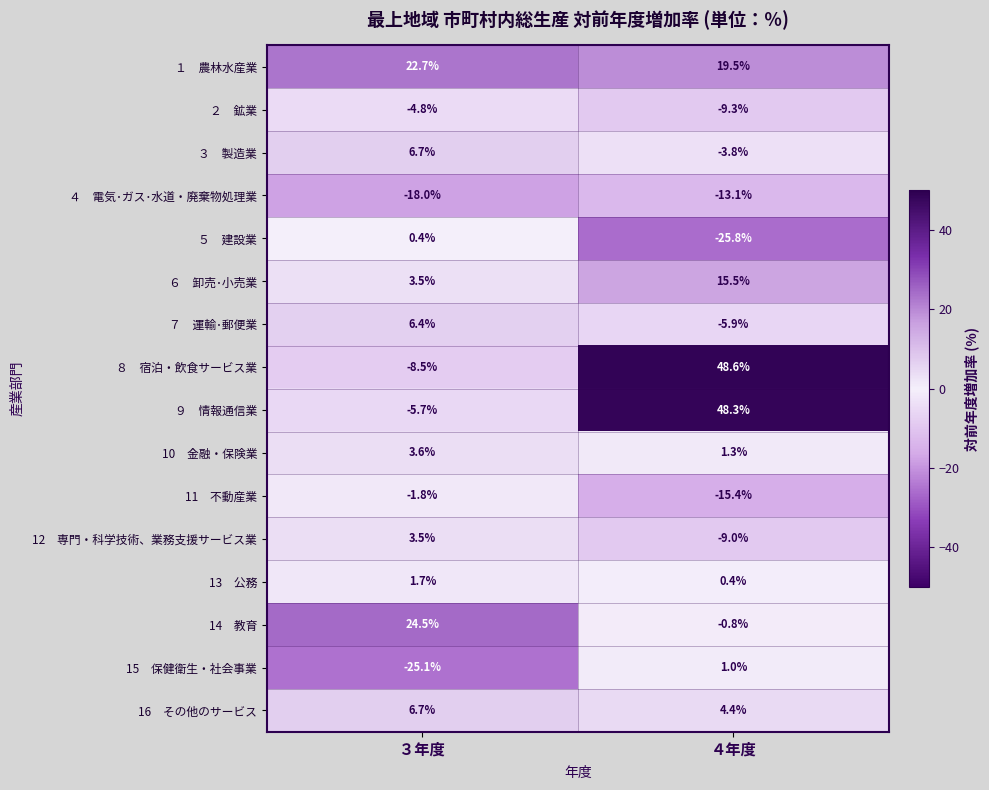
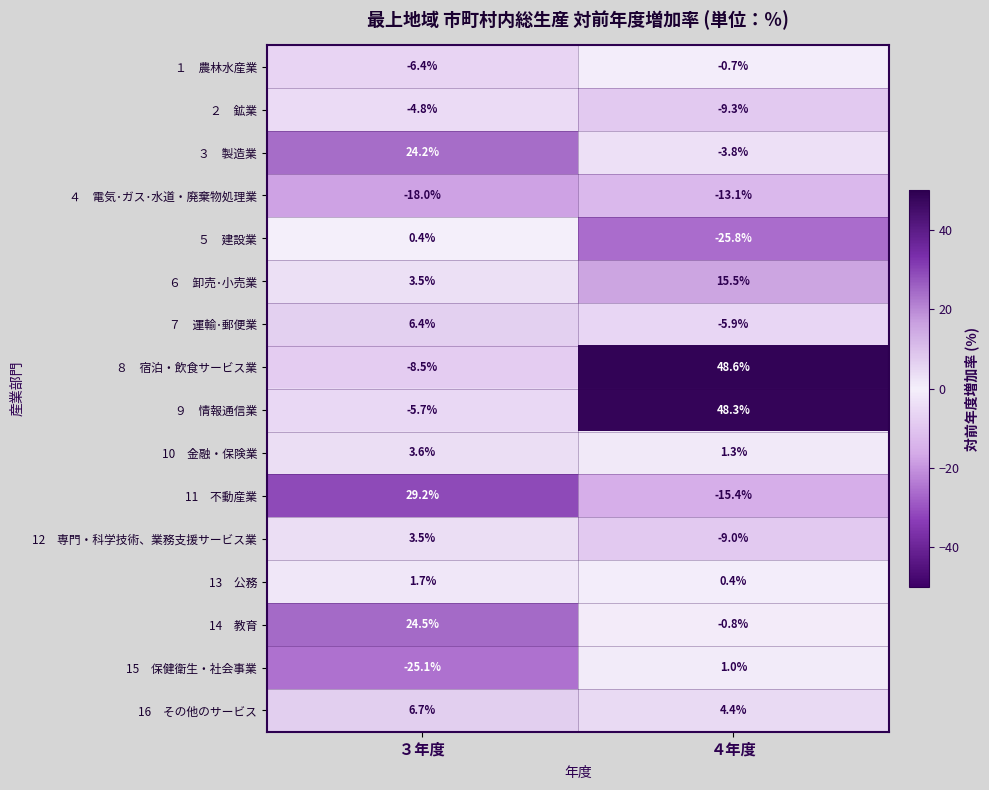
１ 農林水産業, ３年度: 22.7% -> -6.4%
１ 農林水産業, ４年度: 19.5% -> -0.7%
３ 製造業, ３年度: 6.7% -> 24.2%
11 不動産業, ３年度: -1.8% -> 29.2%
